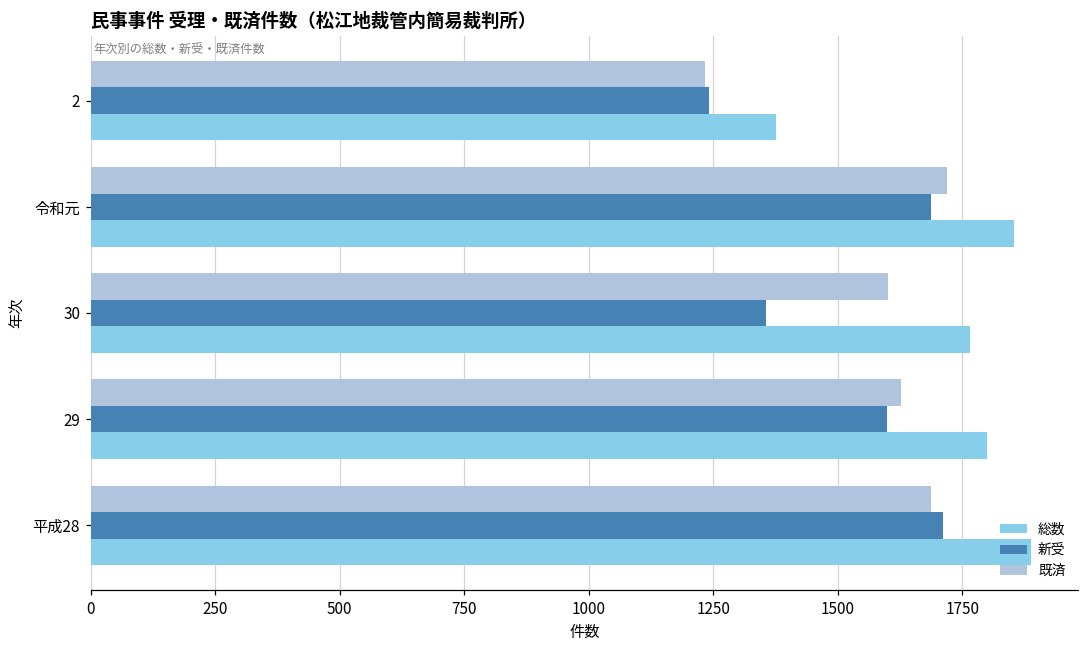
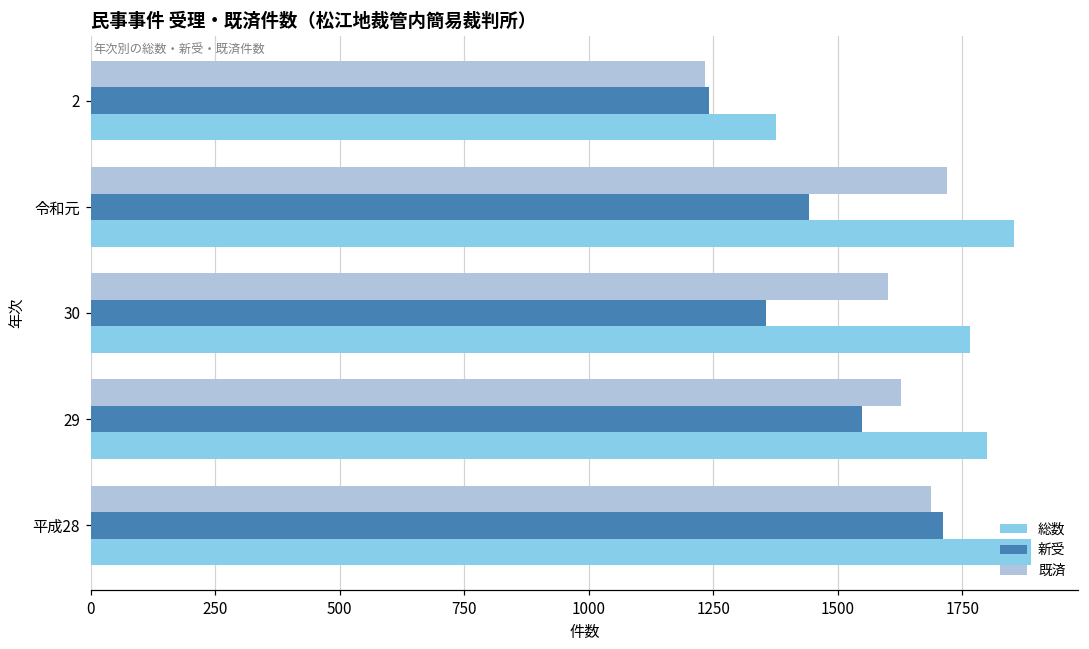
新受, 令和元: 1690 -> 1440
新受, 29: 1600 -> 1550
